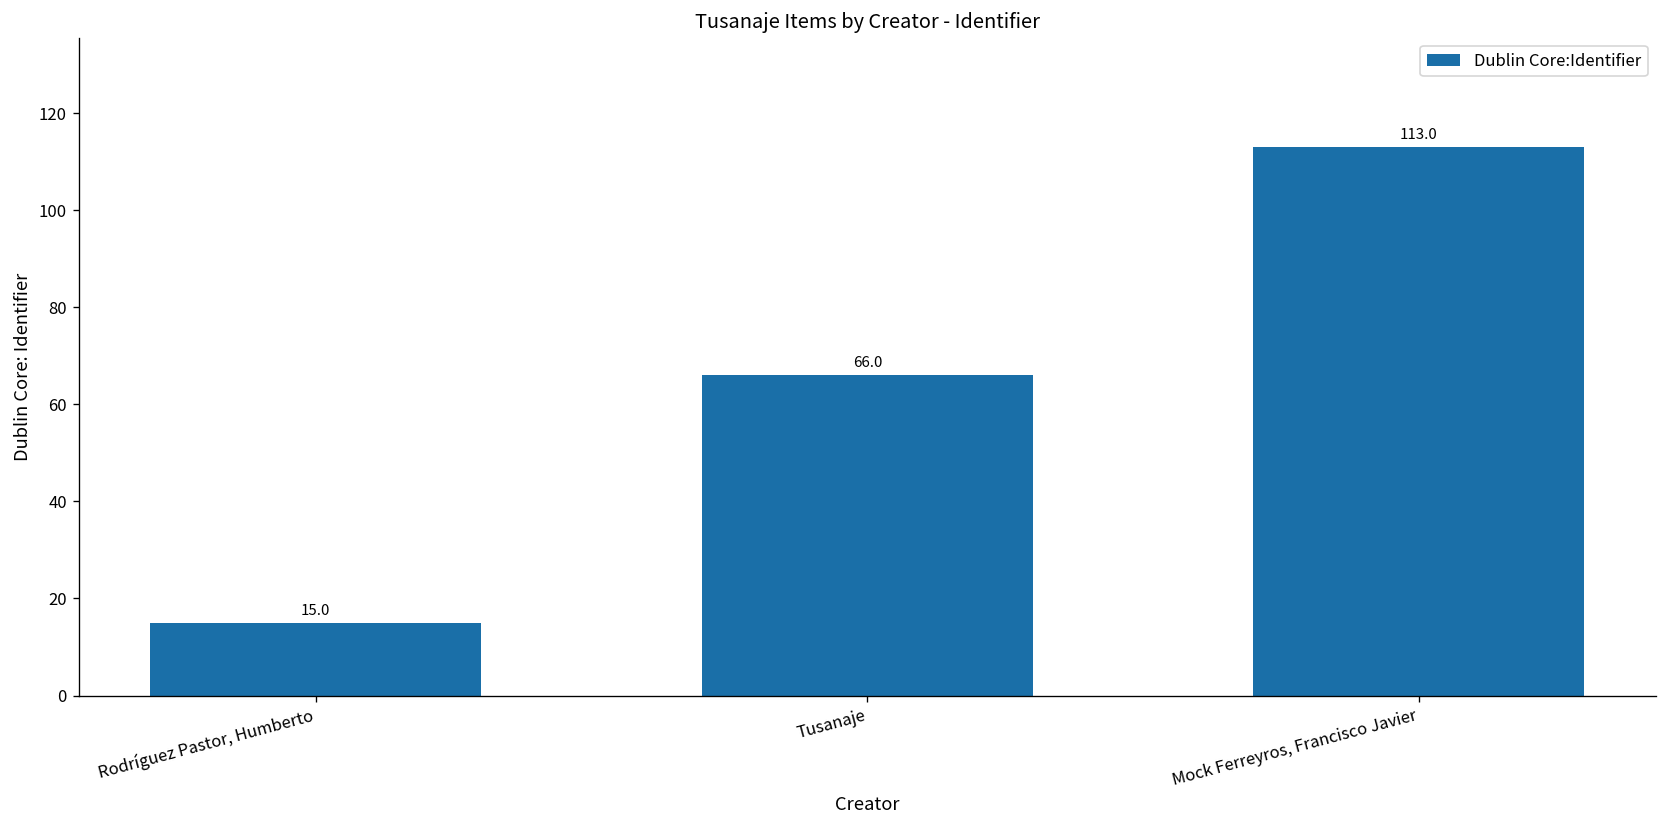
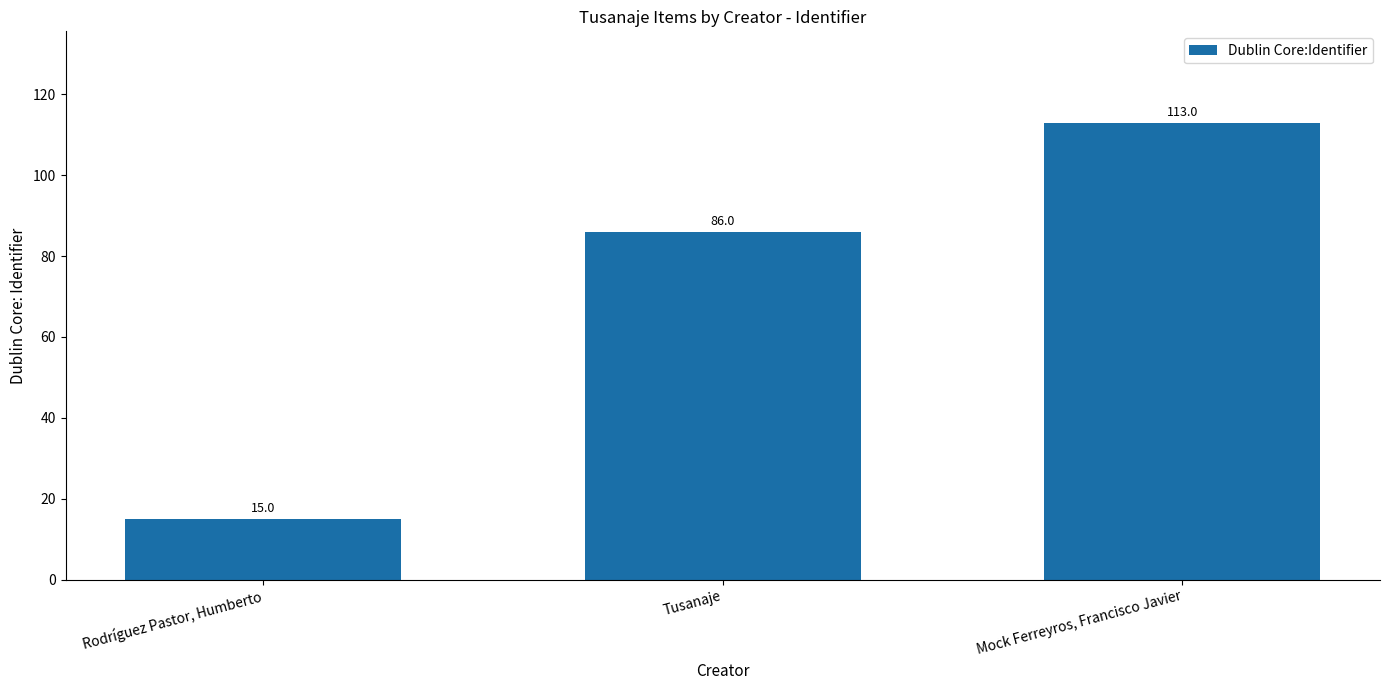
Tusanaje: 66.0 -> 86.0
